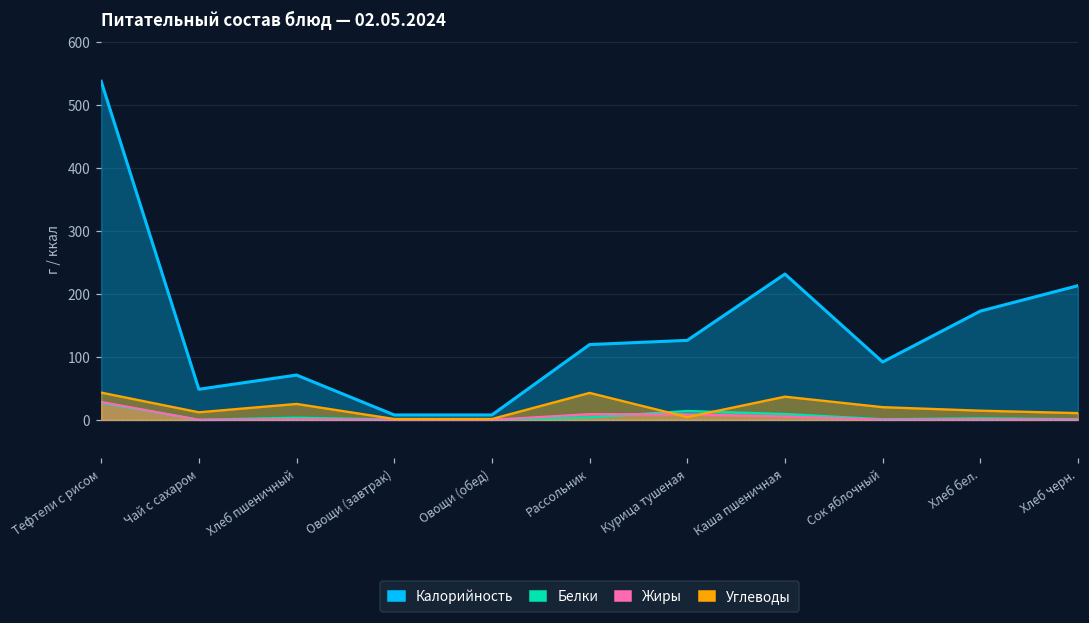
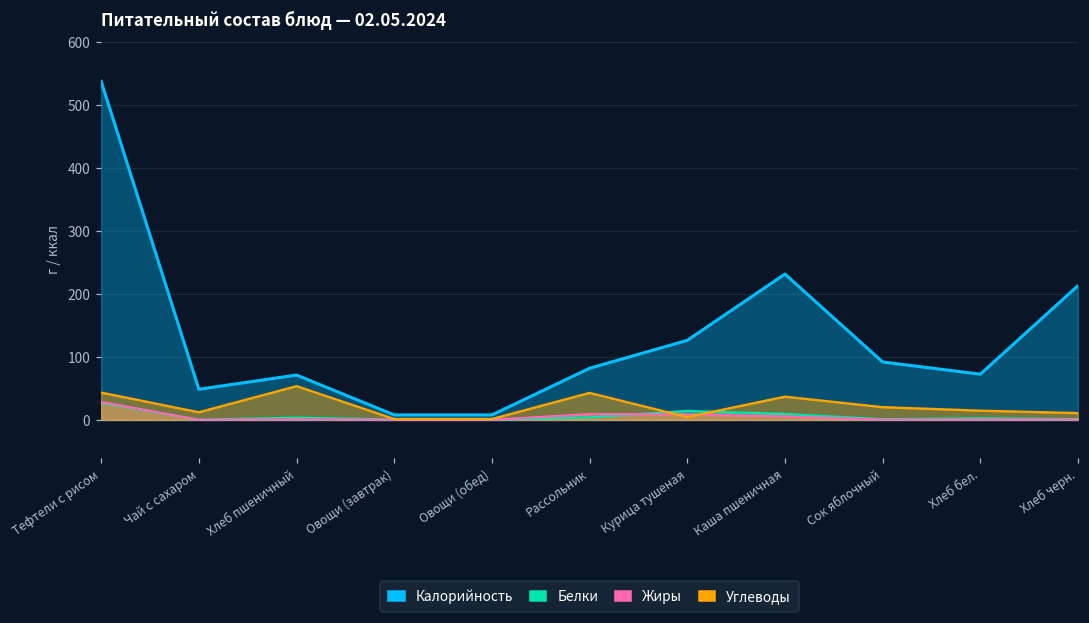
Углеводы, Хлеб пшеничный: 30 -> 50
Калорийность, Рассольник: 120 -> 80
Калорийность, Хлеб бел.: 170 -> 70
